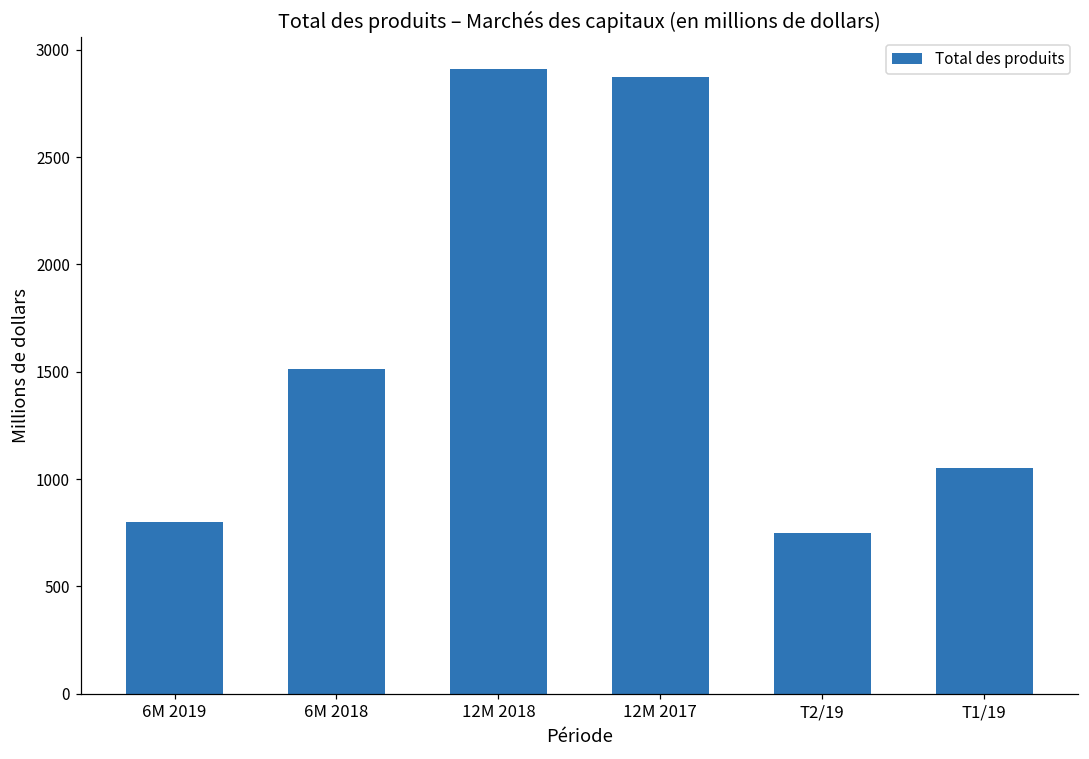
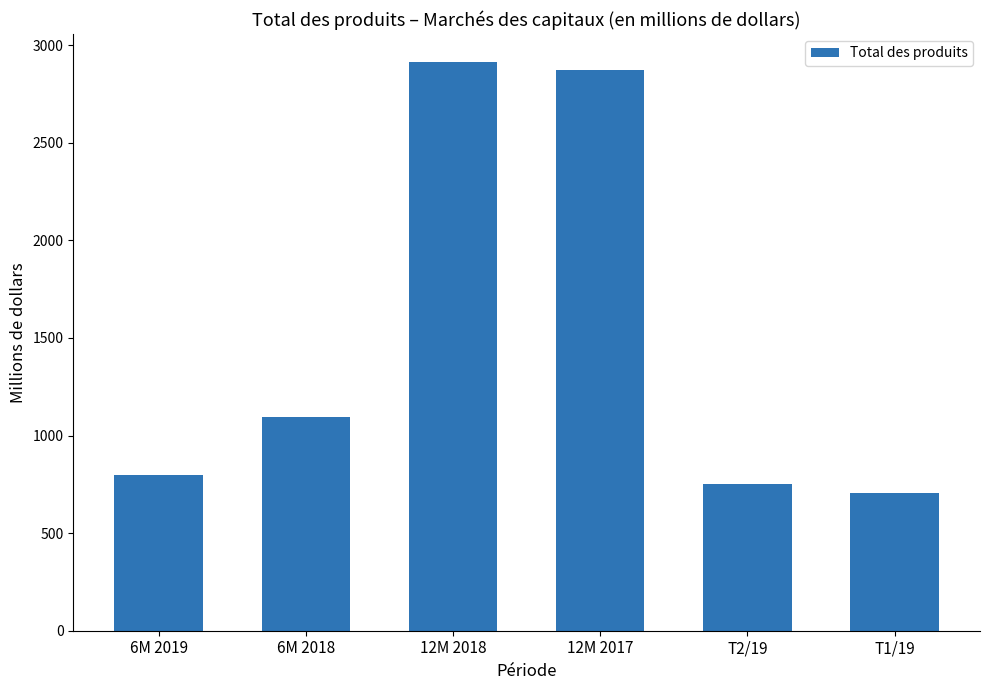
6M 2018: 1510 -> 1100
T1/19: 1050 -> 710
